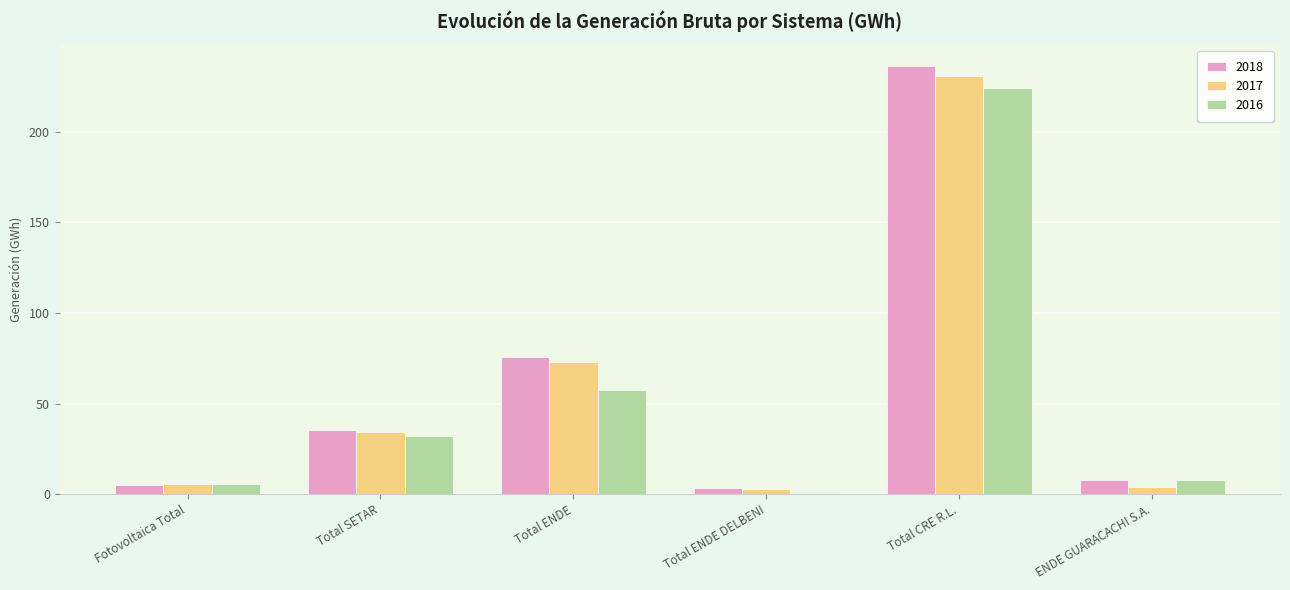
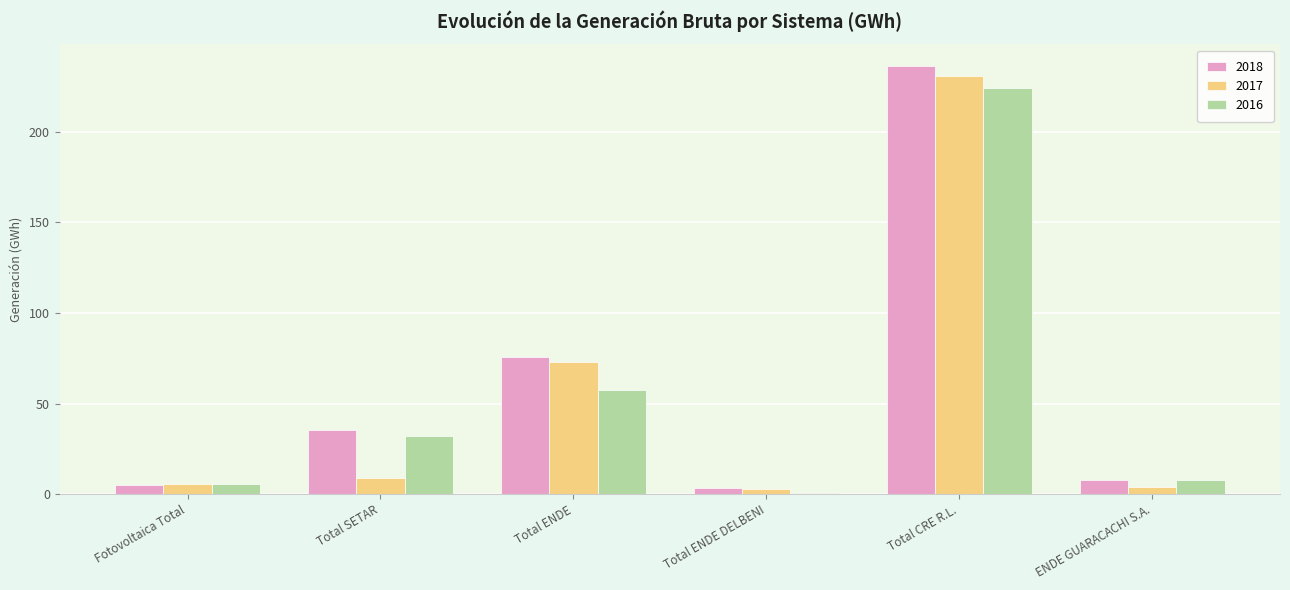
2017, Total SETAR: 34 -> 9
